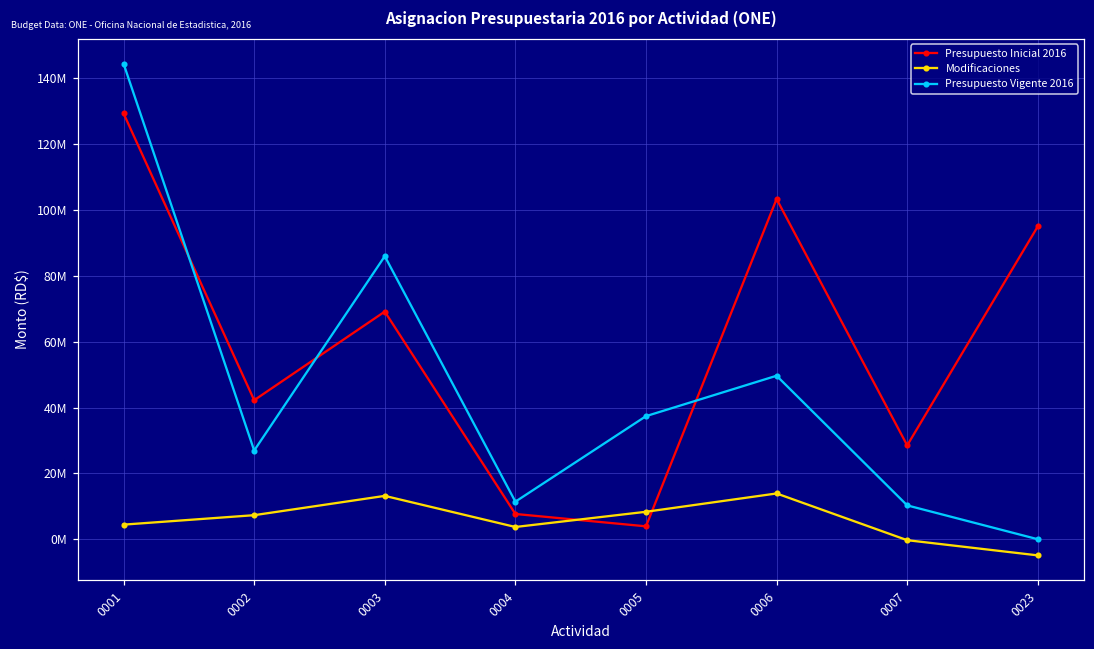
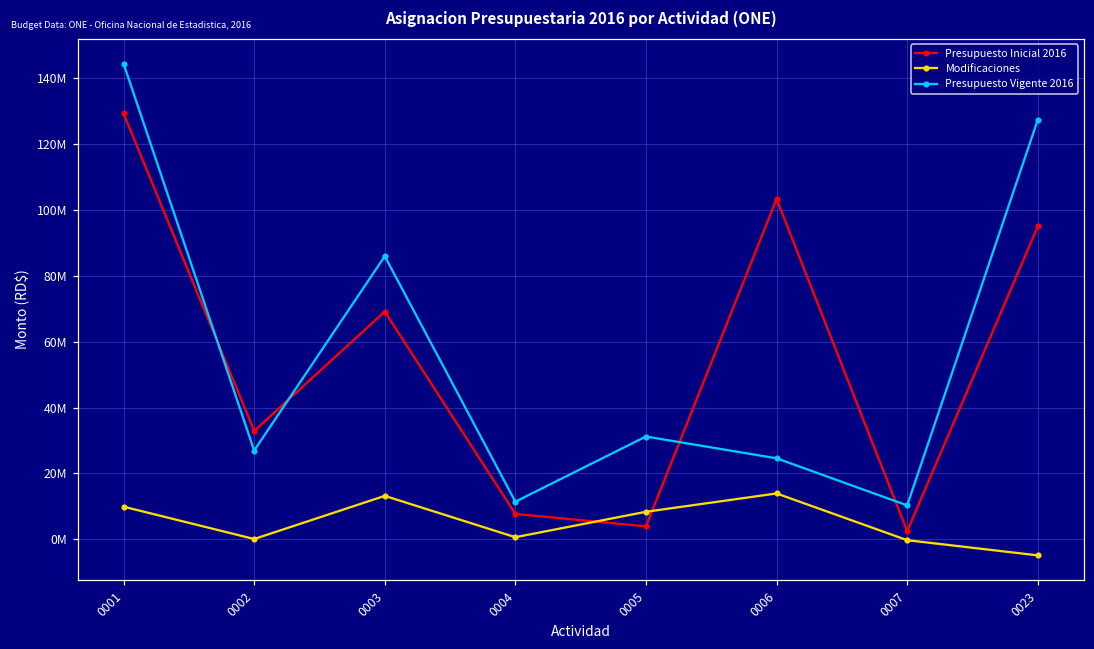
Modificaciones, 0001: 4000000 -> 10000000
Presupuesto Inicial 2016, 0002: 42000000 -> 33000000
Modificaciones, 0002: 7000000 -> 0
Modificaciones, 0004: 4000000 -> 1000000
Presupuesto Vigente 2016, 0005: 37000000 -> 31000000
Presupuesto Vigente 2016, 0006: 50000000 -> 25000000
Presupuesto Inicial 2016, 0007: 28000000 -> 2000000
Presupuesto Vigente 2016, 0023: 0 -> 127000000
